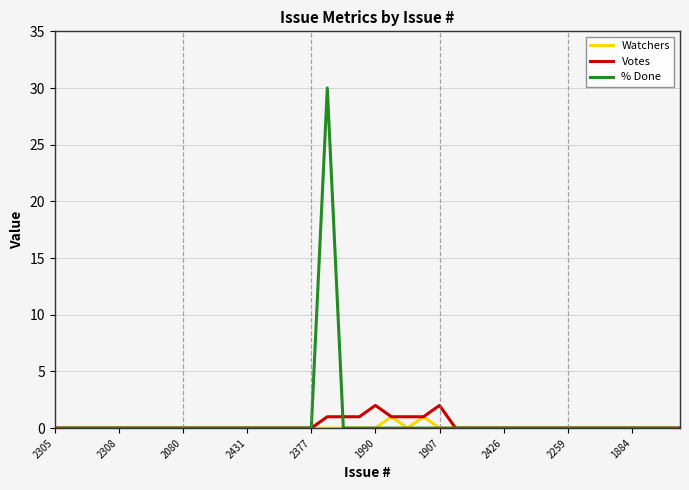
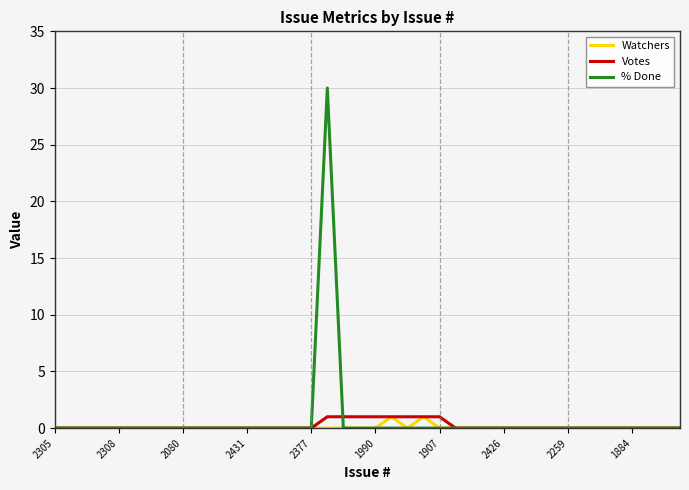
Votes, 1990: 2 -> 1
Votes, 1907: 2 -> 1
